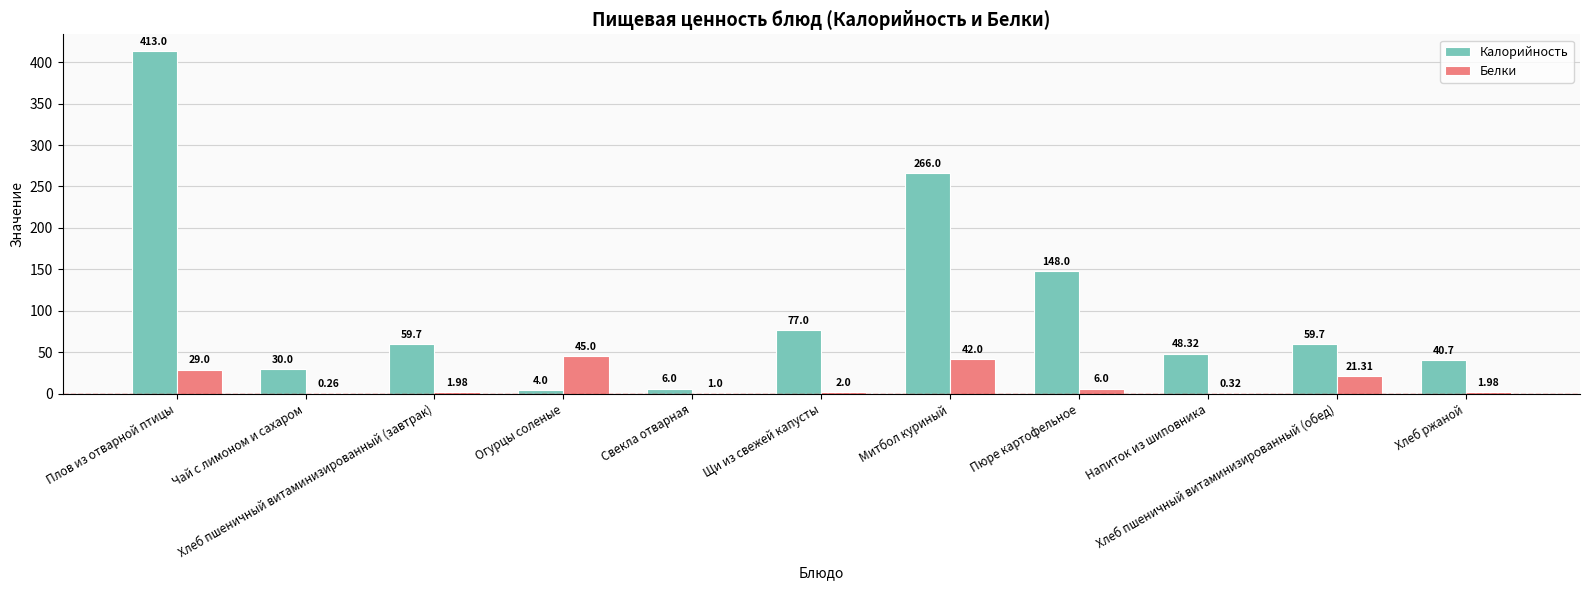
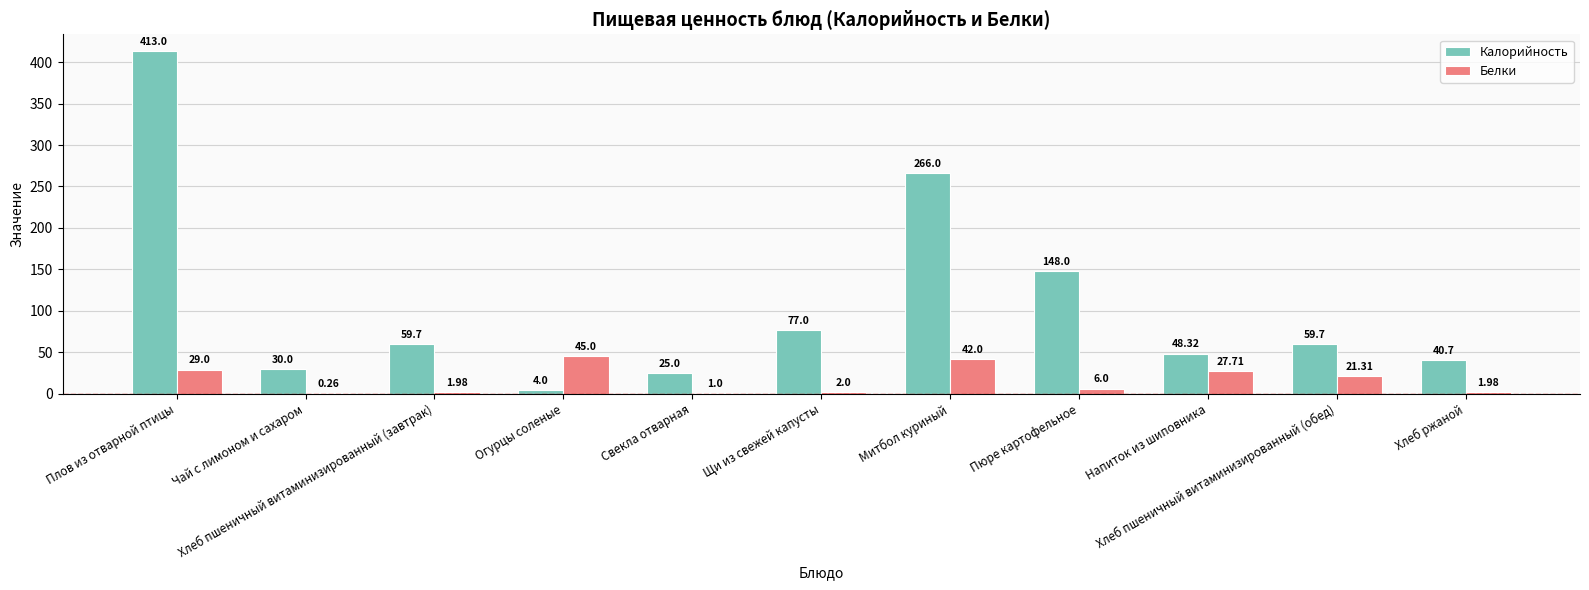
Калорийность, Свекла отварная: 6.0 -> 25.0
Белки, Напиток из шиповника: 0.32 -> 27.71
